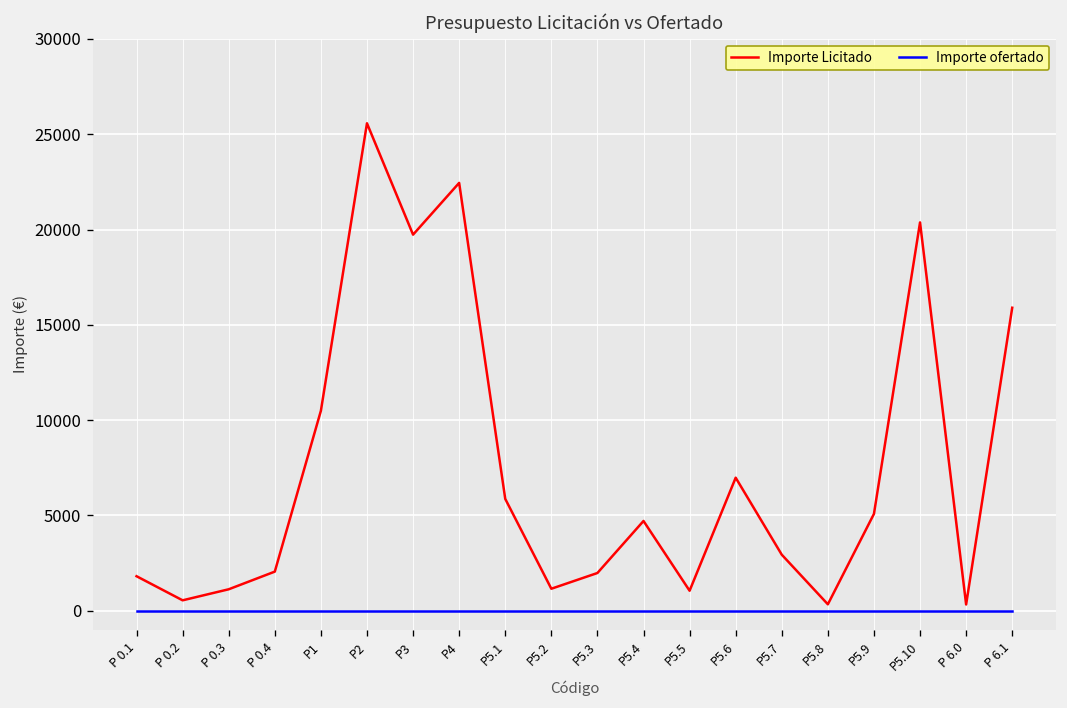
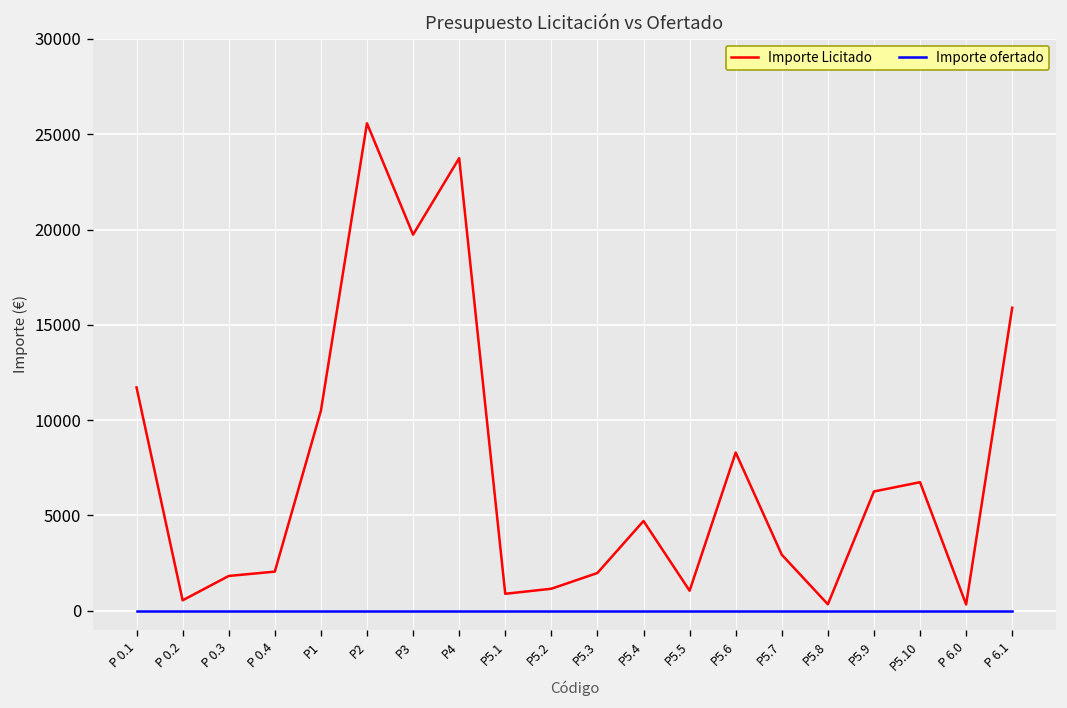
Importe Licitado, P 0.1: 1800 -> 11700
Importe Licitado, P 0.3: 1100 -> 1800
Importe Licitado, P4: 22400 -> 23700
Importe Licitado, P5.1: 5900 -> 900
Importe Licitado, P5.6: 7000 -> 8300
Importe Licitado, P5.9: 5100 -> 6300
Importe Licitado, P5.10: 20400 -> 6700
